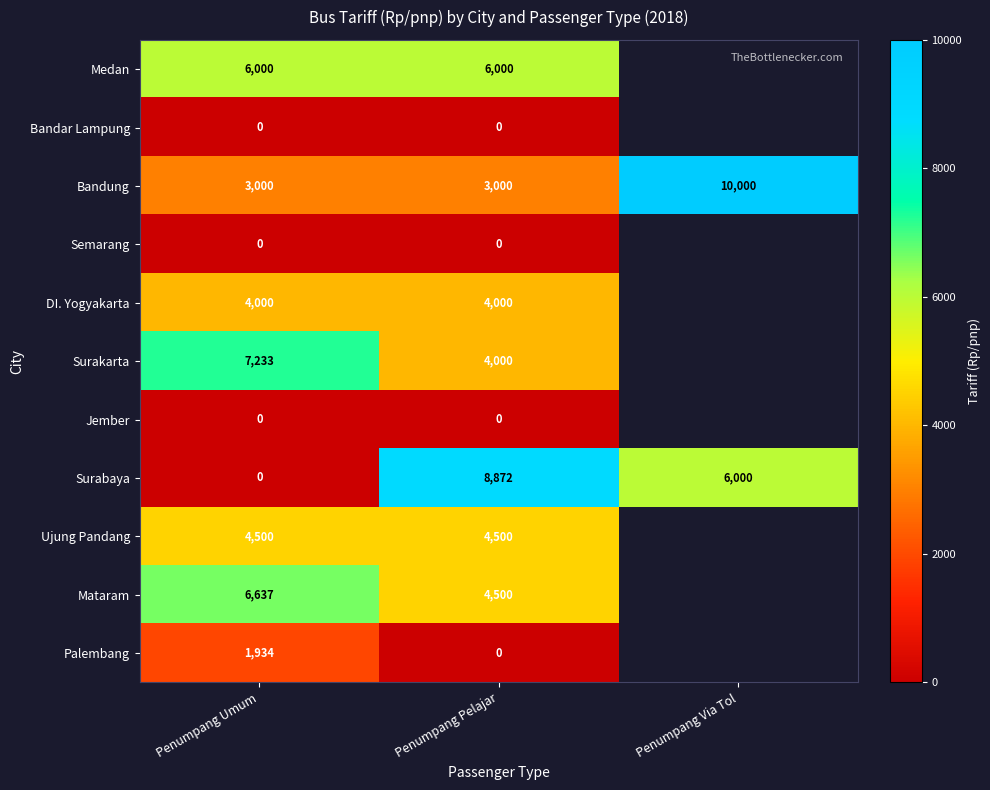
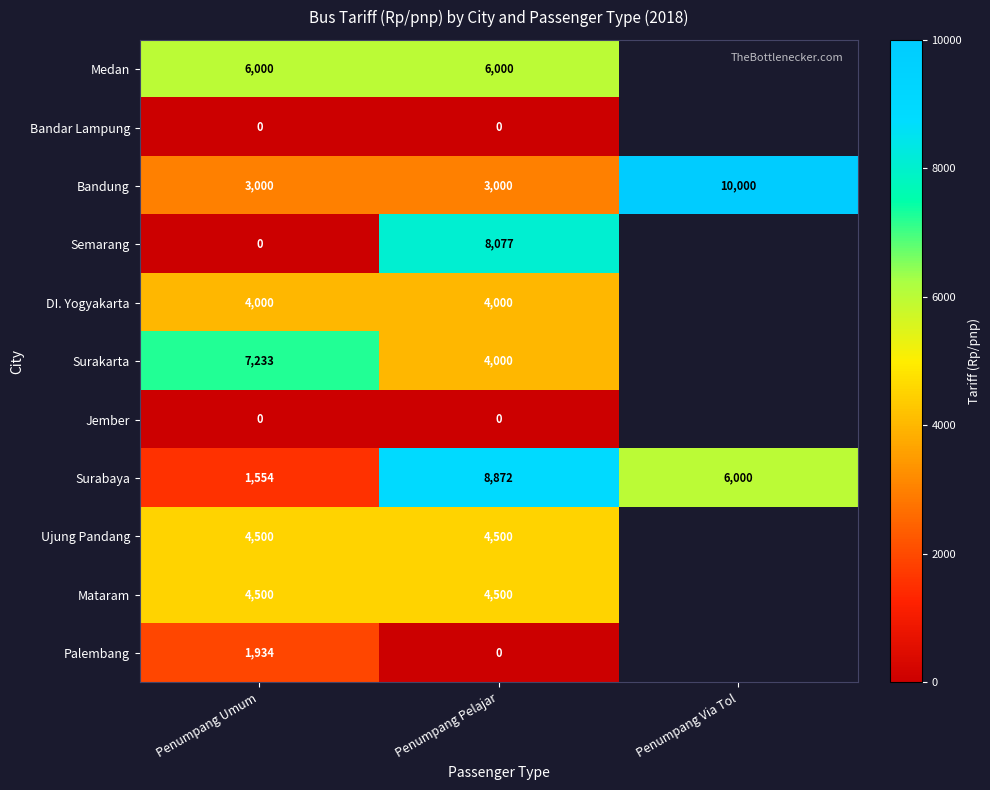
Semarang, Penumpang Pelajar: 0 -> 8,077
Surabaya, Penumpang Umum: 0 -> 1,554
Mataram, Penumpang Umum: 6,637 -> 4,500
